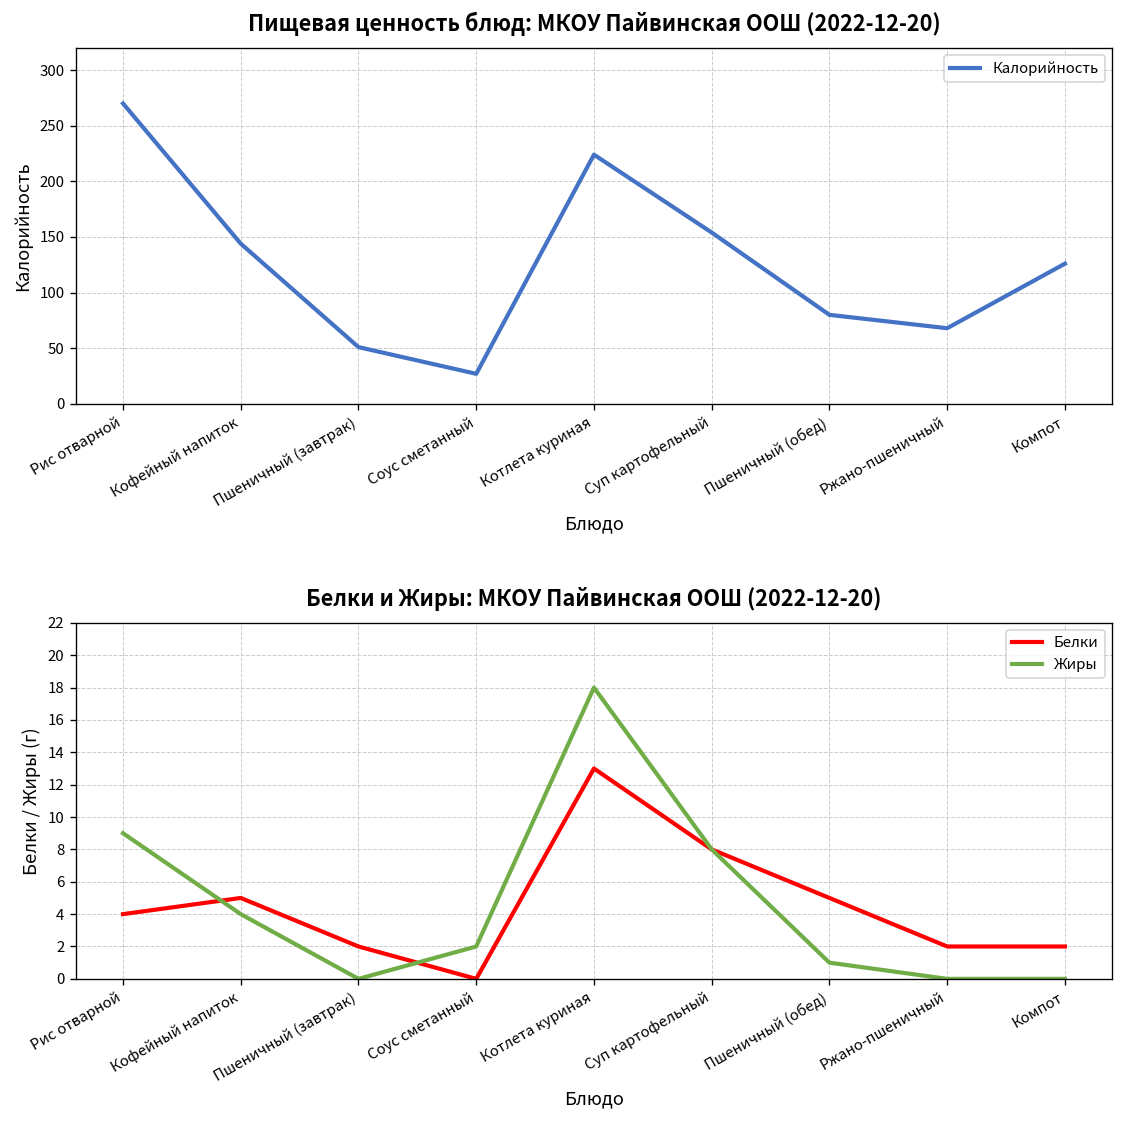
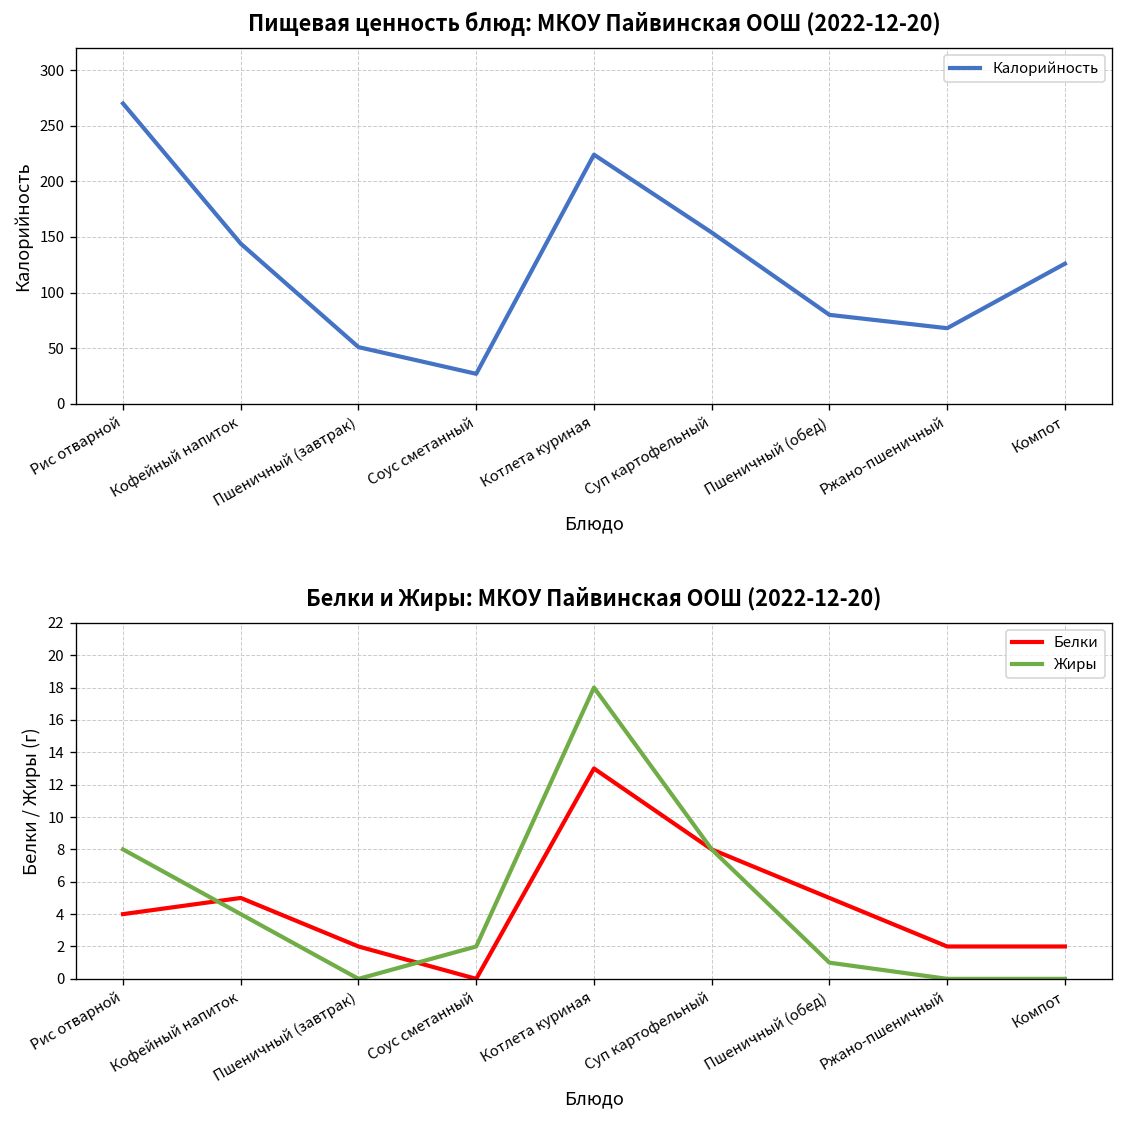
Белки и Жиры: МКОУ Пайвинская ООШ (2022-12-20), Жиры, Рис отварной: 9 -> 8
